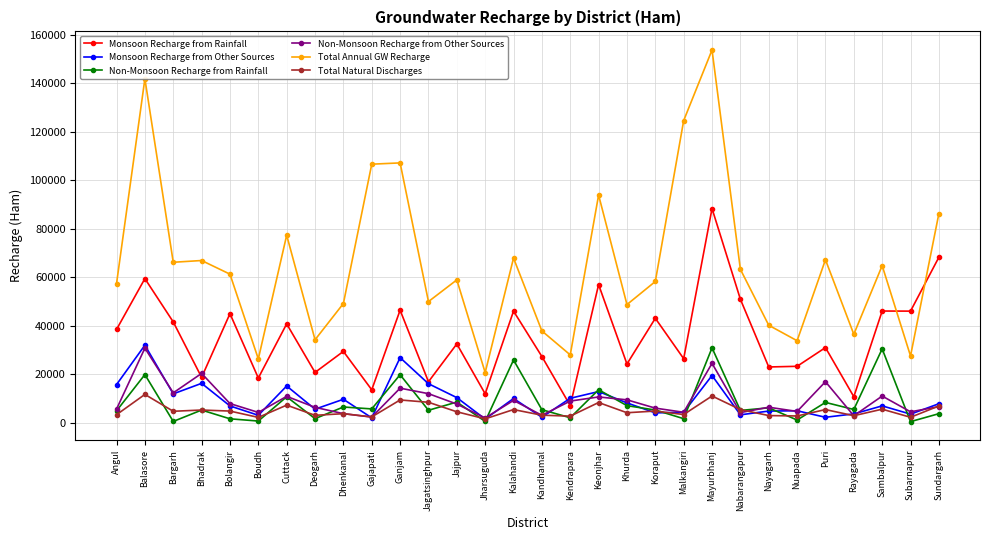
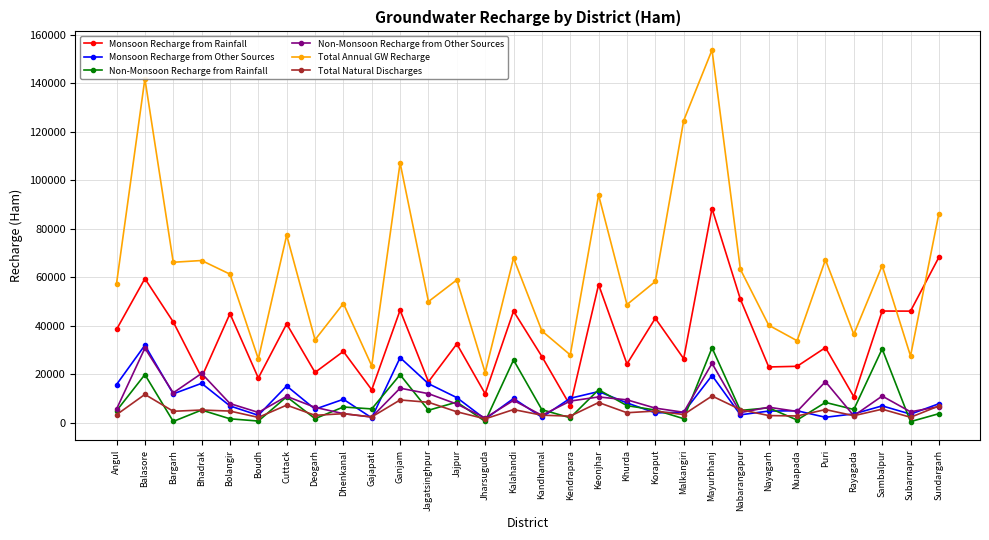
Total Annual GW Recharge, Gajapati: 107000 -> 23000
